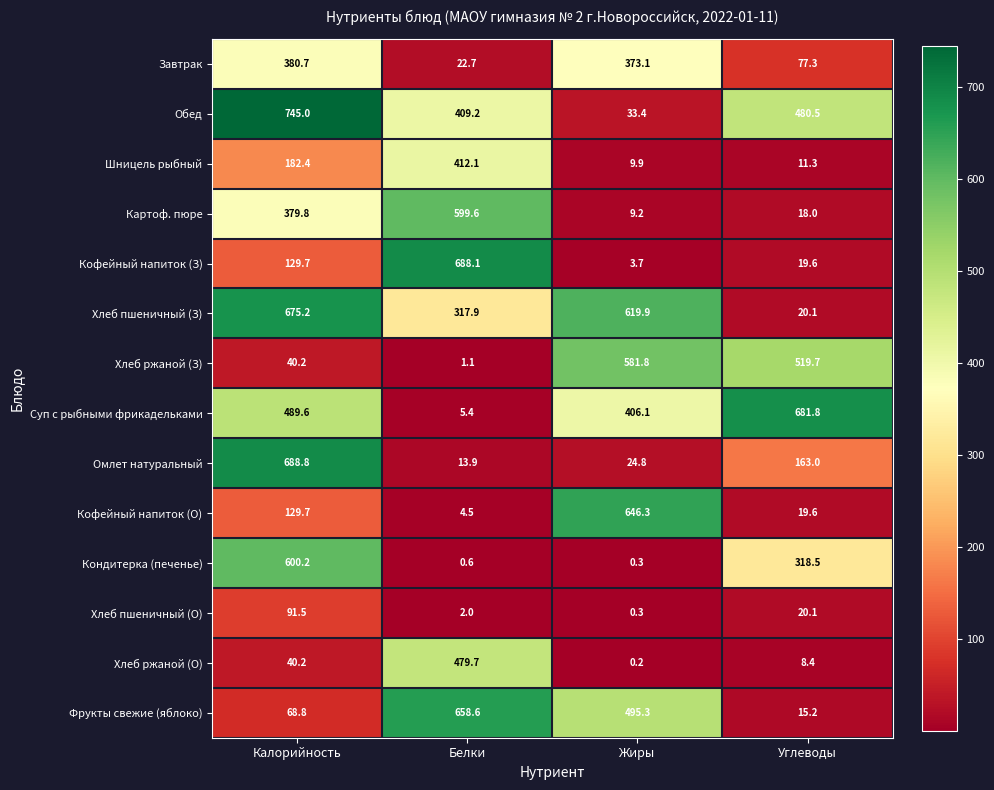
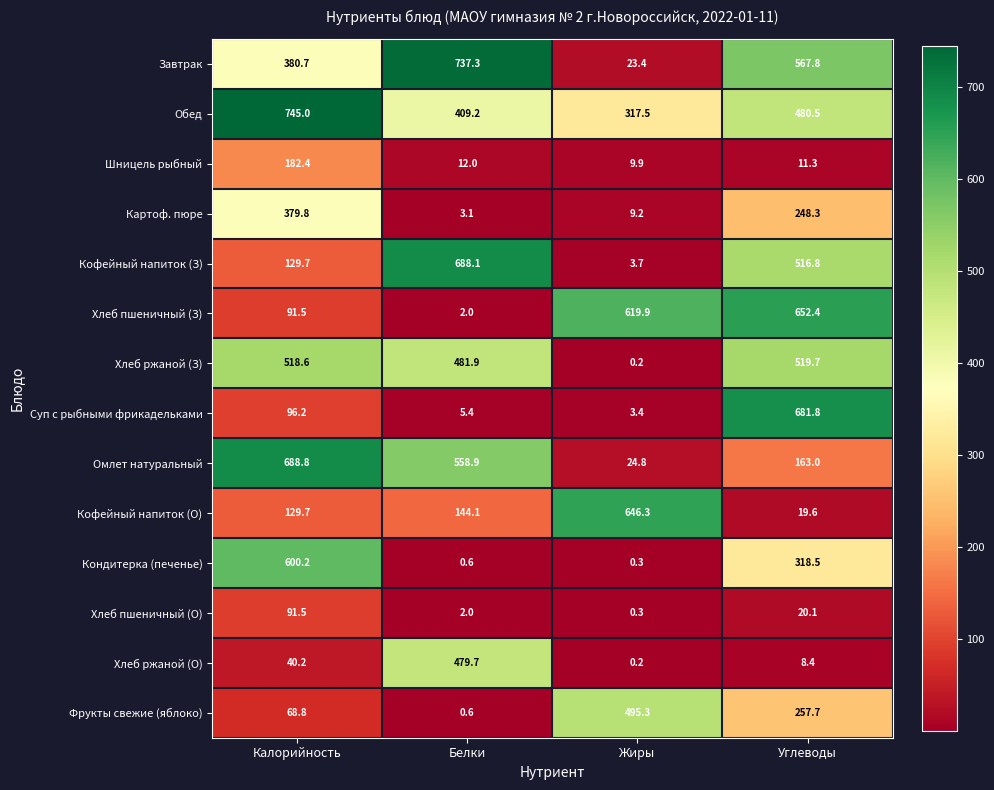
Завтрак, Белки: 22.7 -> 737.3
Завтрак, Жиры: 373.1 -> 23.4
Завтрак, Углеводы: 77.3 -> 567.8
Обед, Жиры: 33.4 -> 317.5
Шницель рыбный, Белки: 412.1 -> 12.0
Картоф. пюре, Белки: 599.6 -> 3.1
Картоф. пюре, Углеводы: 18.0 -> 248.3
Кофейный напиток (З), Углеводы: 19.6 -> 516.8
Хлеб пшеничный (З), Калорийность: 675.2 -> 91.5
Хлеб пшеничный (З), Белки: 317.9 -> 2.0
Хлеб пшеничный (З), Углеводы: 20.1 -> 652.4
Хлеб ржаной (З), Калорийность: 40.2 -> 518.6
Хлеб ржаной (З), Белки: 1.1 -> 481.9
Хлеб ржаной (З), Жиры: 581.8 -> 0.2
Суп с рыбными фрикадельками, Калорийность: 489.6 -> 96.2
Суп с рыбными фрикадельками, Жиры: 406.1 -> 3.4
Омлет натуральный, Белки: 13.9 -> 558.9
Кофейный напиток (О), Белки: 4.5 -> 144.1
Фрукты свежие (яблоко), Белки: 658.6 -> 0.6
Фрукты свежие (яблоко), Углеводы: 15.2 -> 257.7
